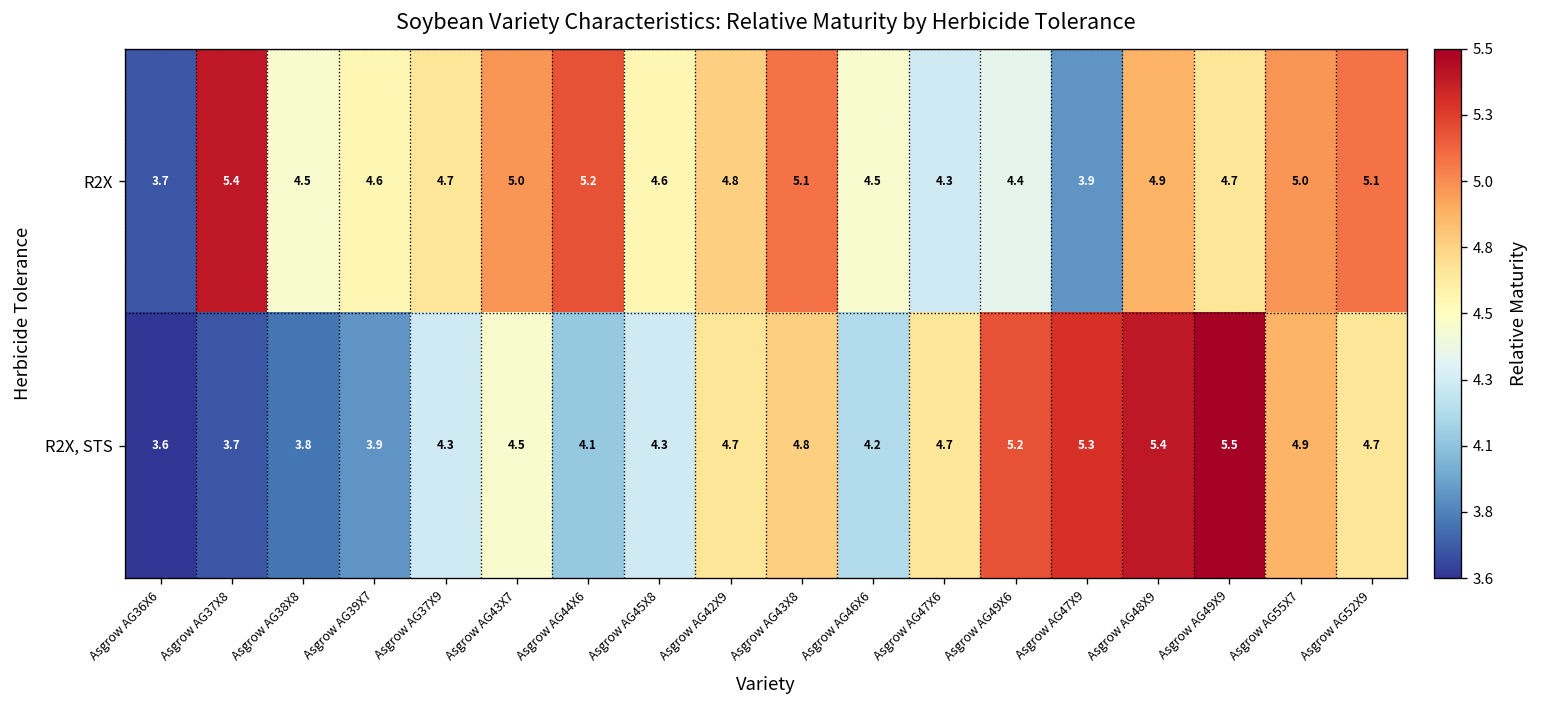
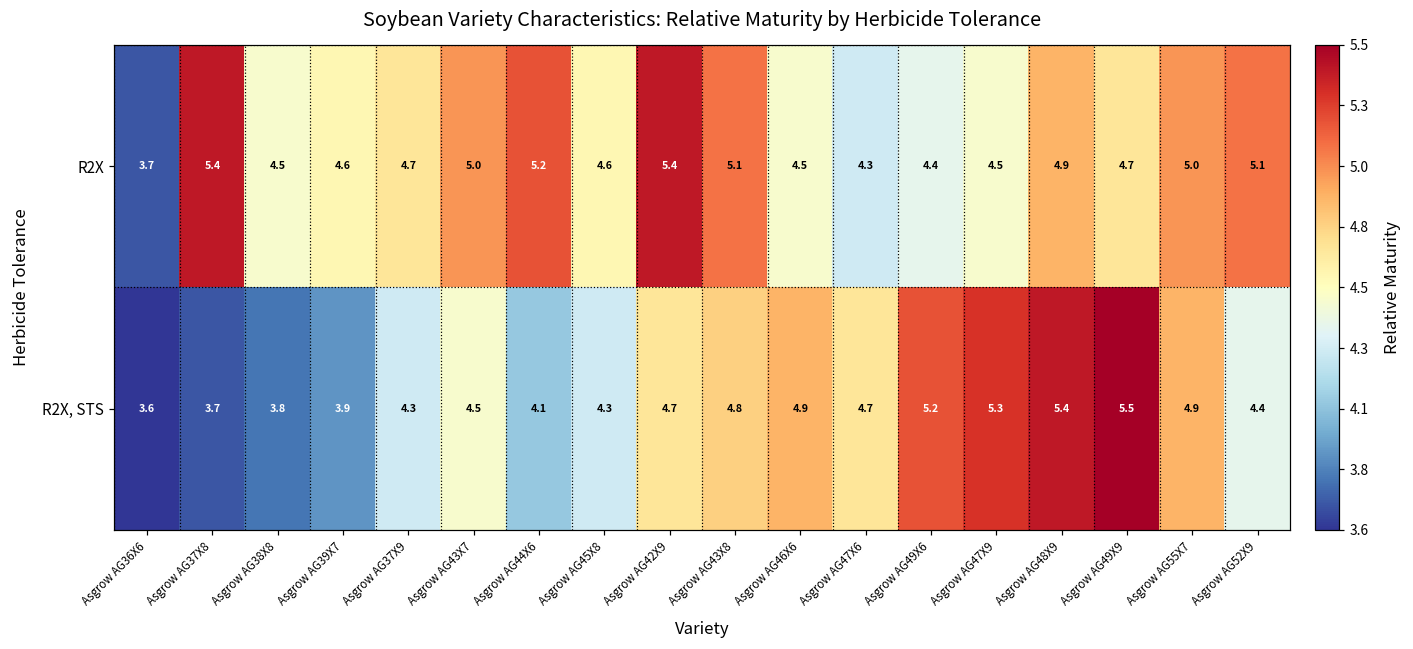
R2X, Asgrow AG42X9: 4.8 -> 5.4
R2X, Asgrow AG47X9: 3.9 -> 4.5
R2X, STS, Asgrow AG46X6: 4.2 -> 4.9
R2X, STS, Asgrow AG52X9: 4.7 -> 4.4
